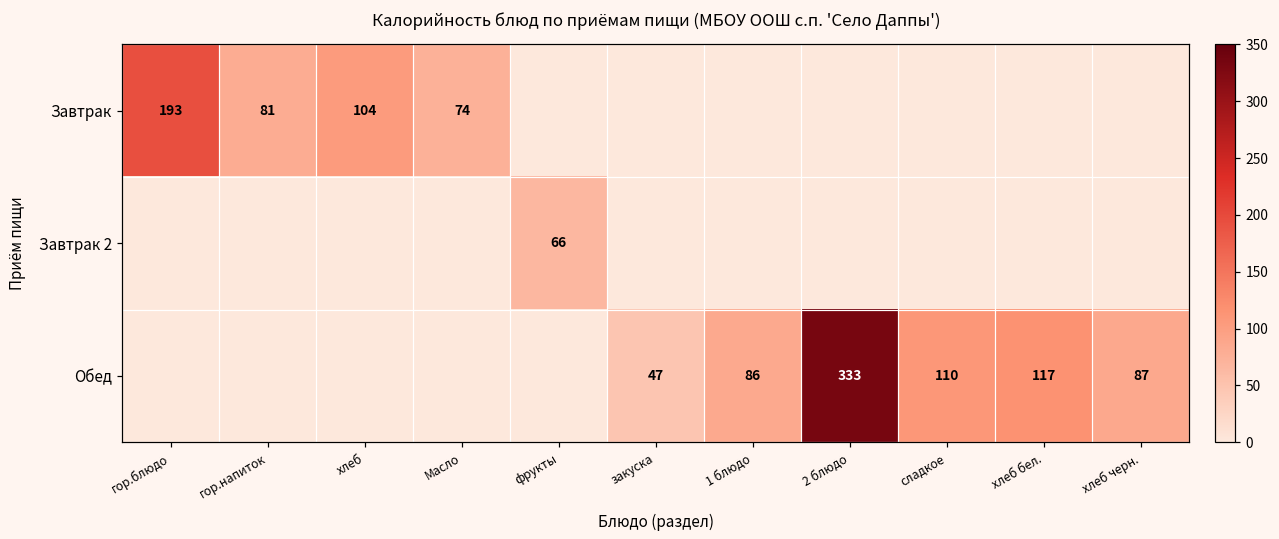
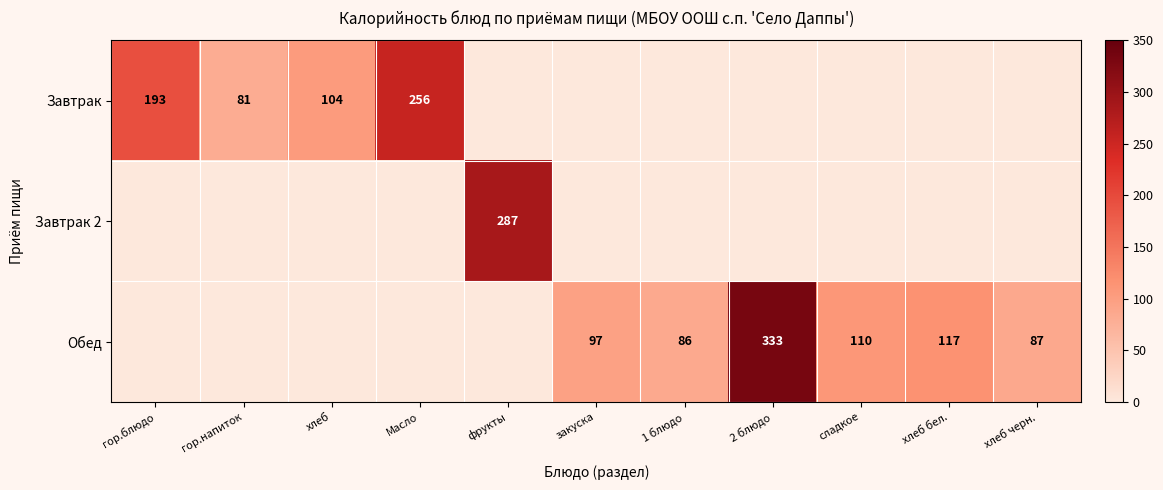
Завтрак, Масло: 74 -> 256
Завтрак 2, фрукты: 66 -> 287
Обед, закуска: 47 -> 97
